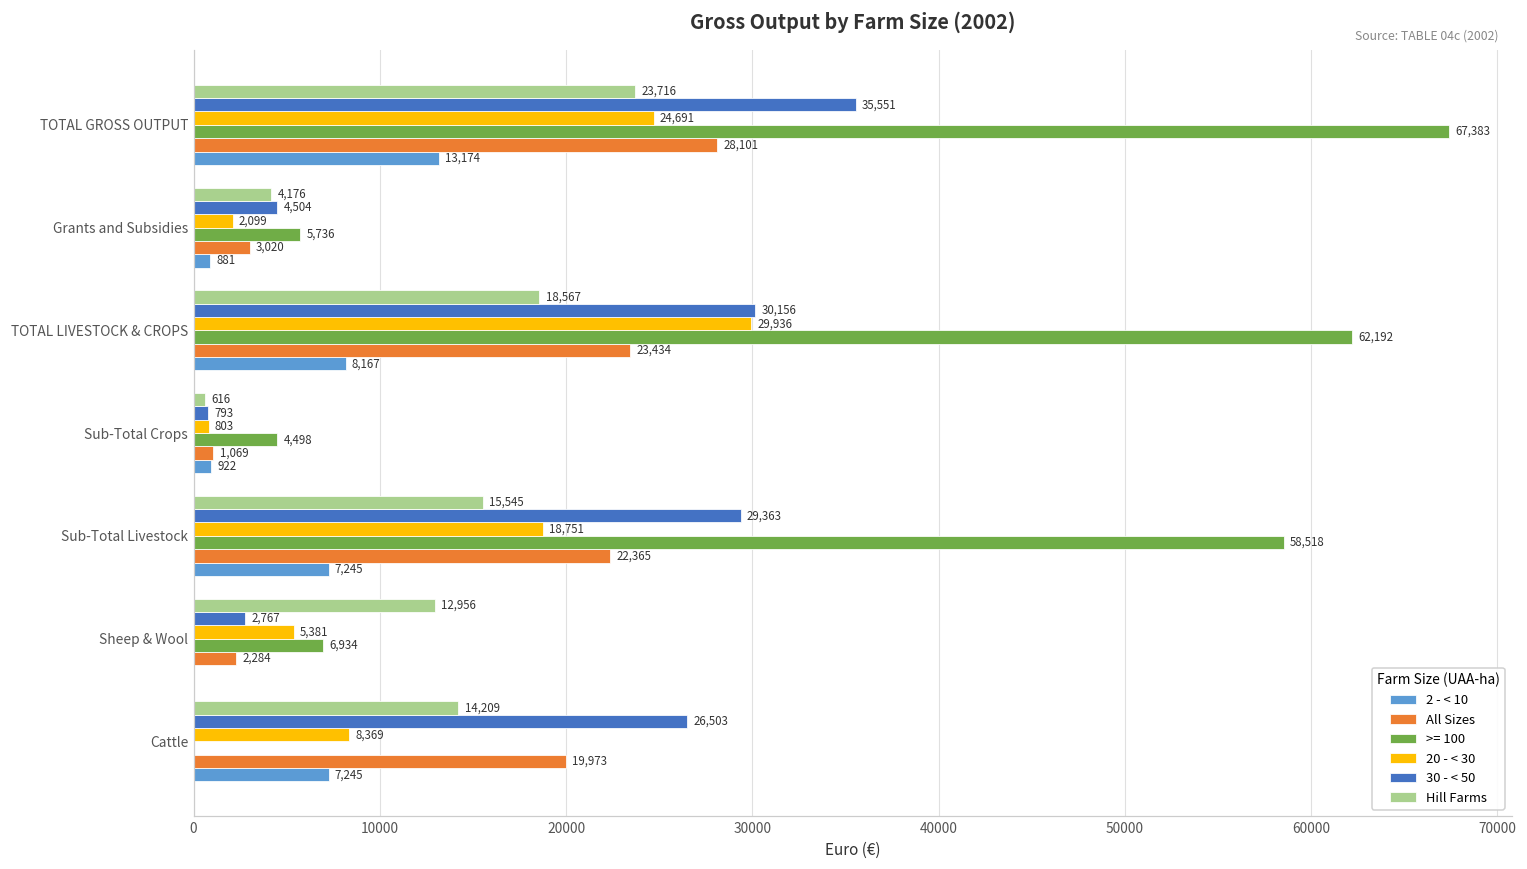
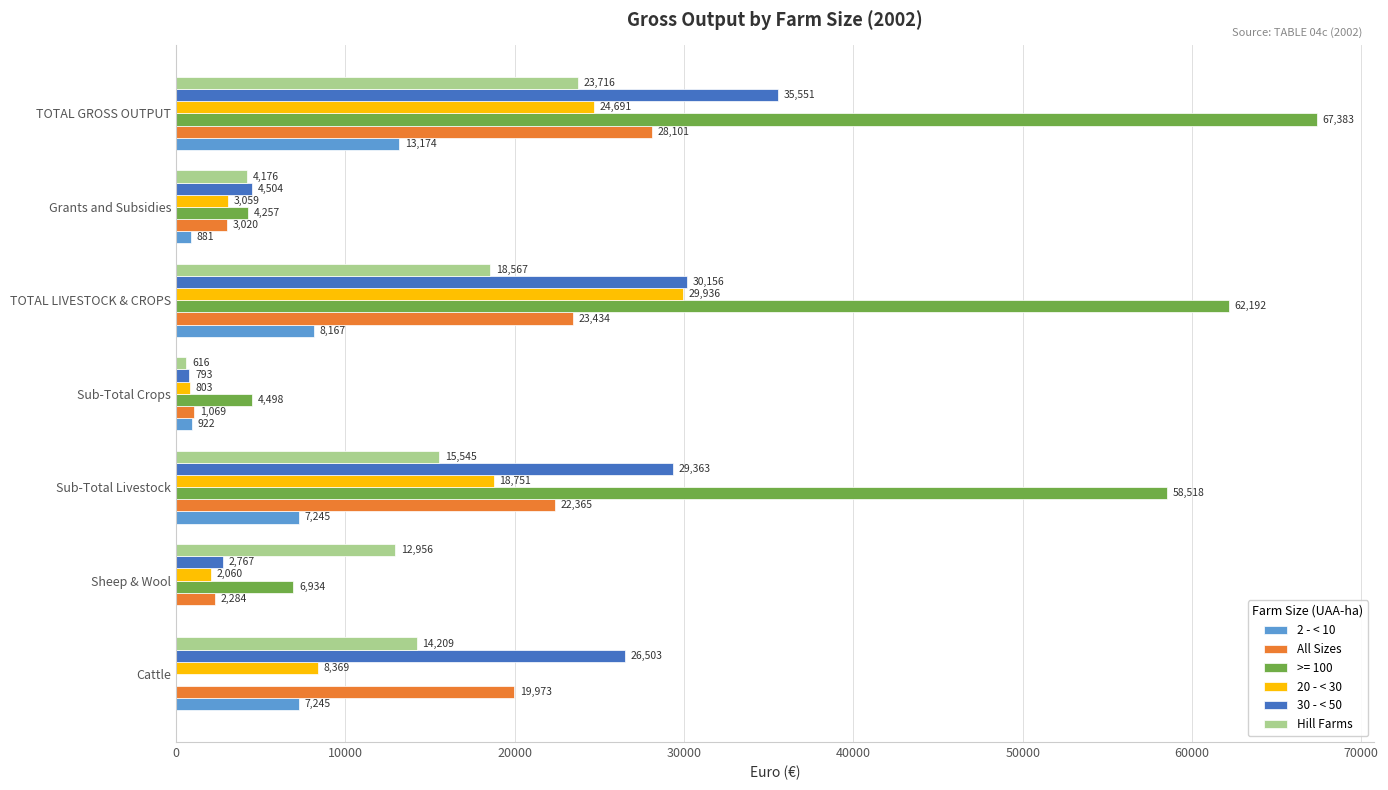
20 - < 30, Grants and Subsidies: 2,099 -> 3,059
>= 100, Grants and Subsidies: 5,736 -> 4,257
20 - < 30, Sheep & Wool: 5,381 -> 2,060
